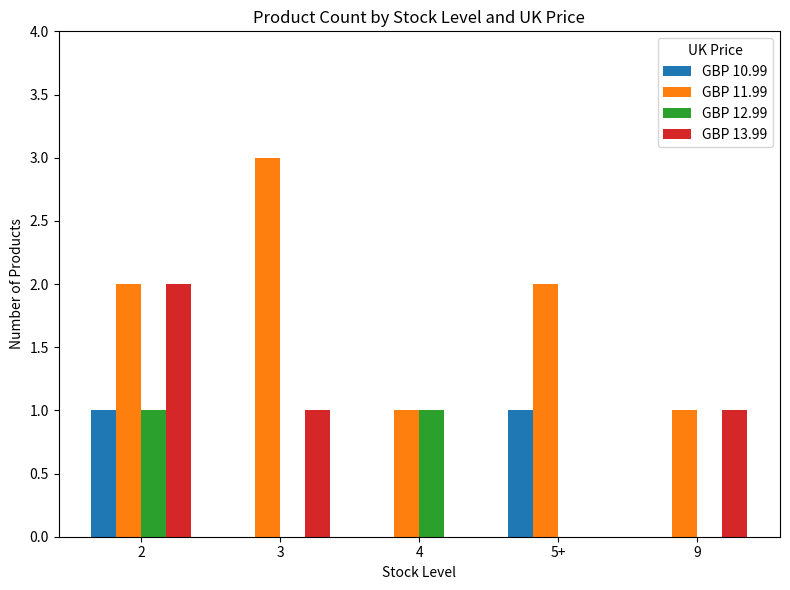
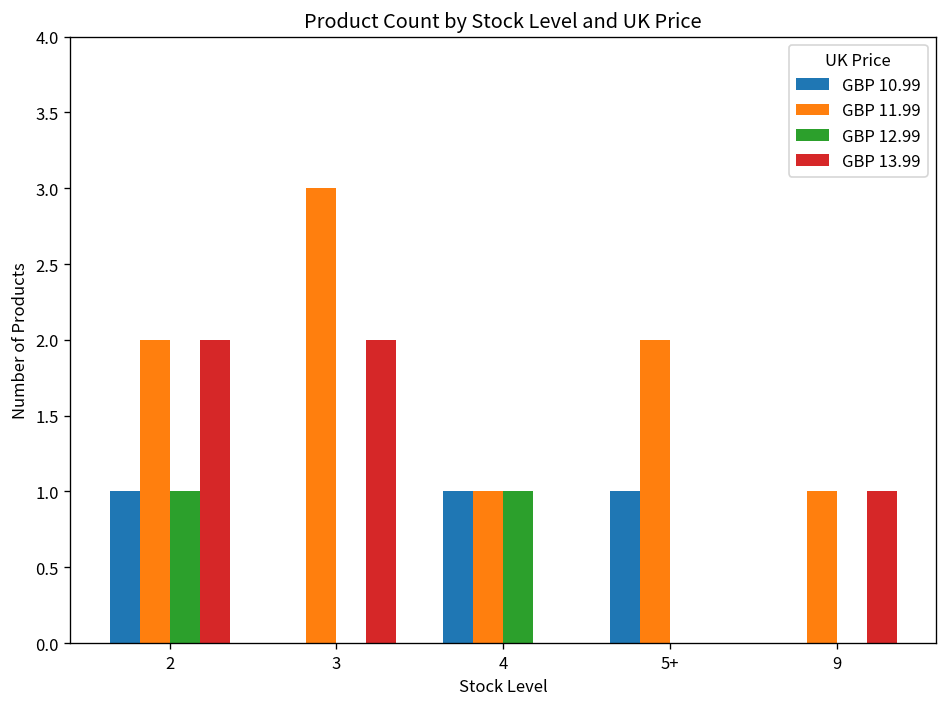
GBP 13.99, 3: 1 -> 2
GBP 10.99, 4: 0 -> 1
